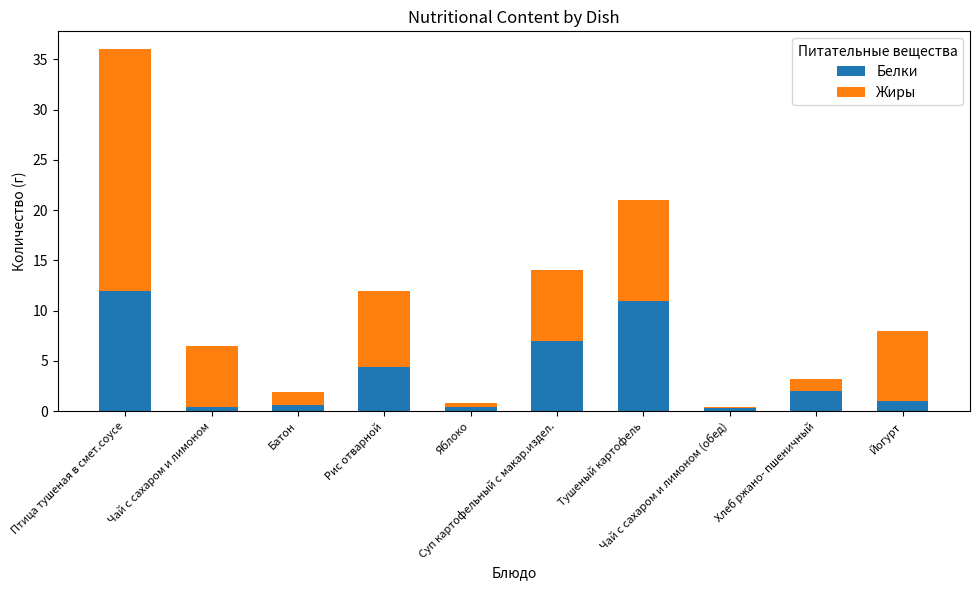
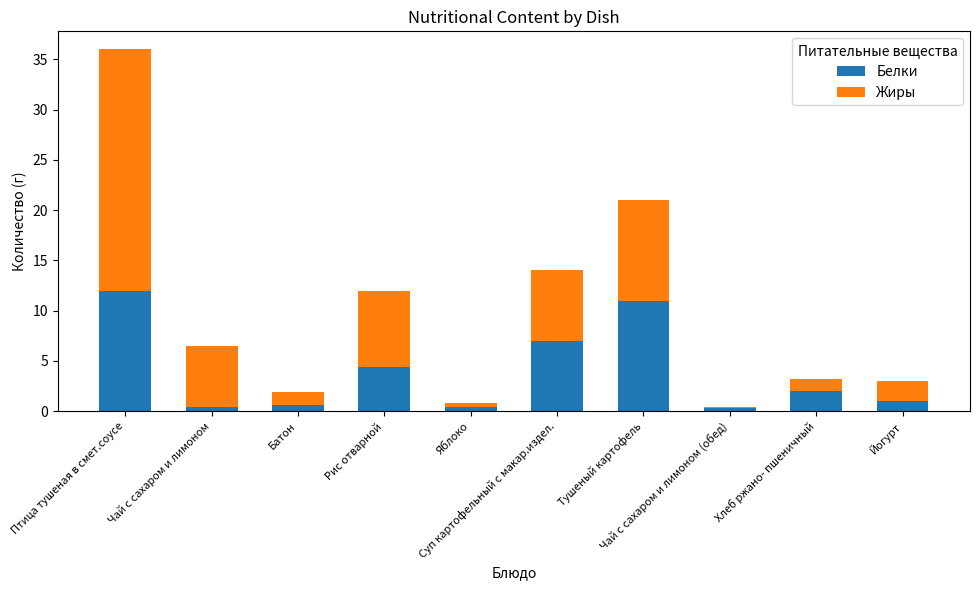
Жиры, Йогурт: 7 -> 2
